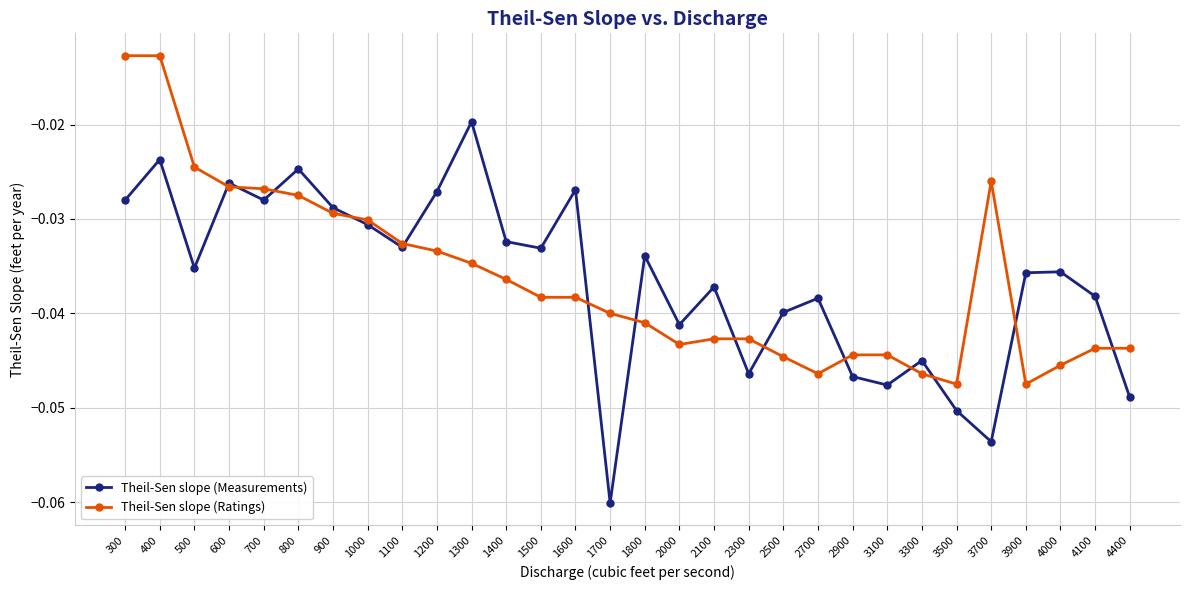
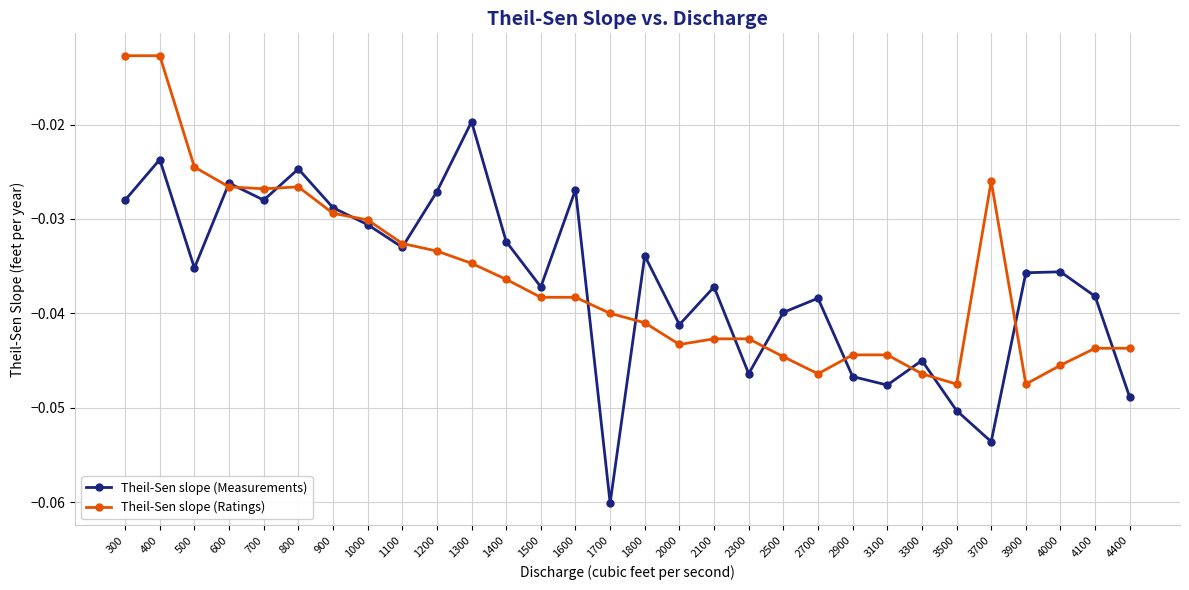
Theil-Sen slope (Ratings), 800: -0.028 -> -0.027
Theil-Sen slope (Measurements), 1500: -0.033 -> -0.037
